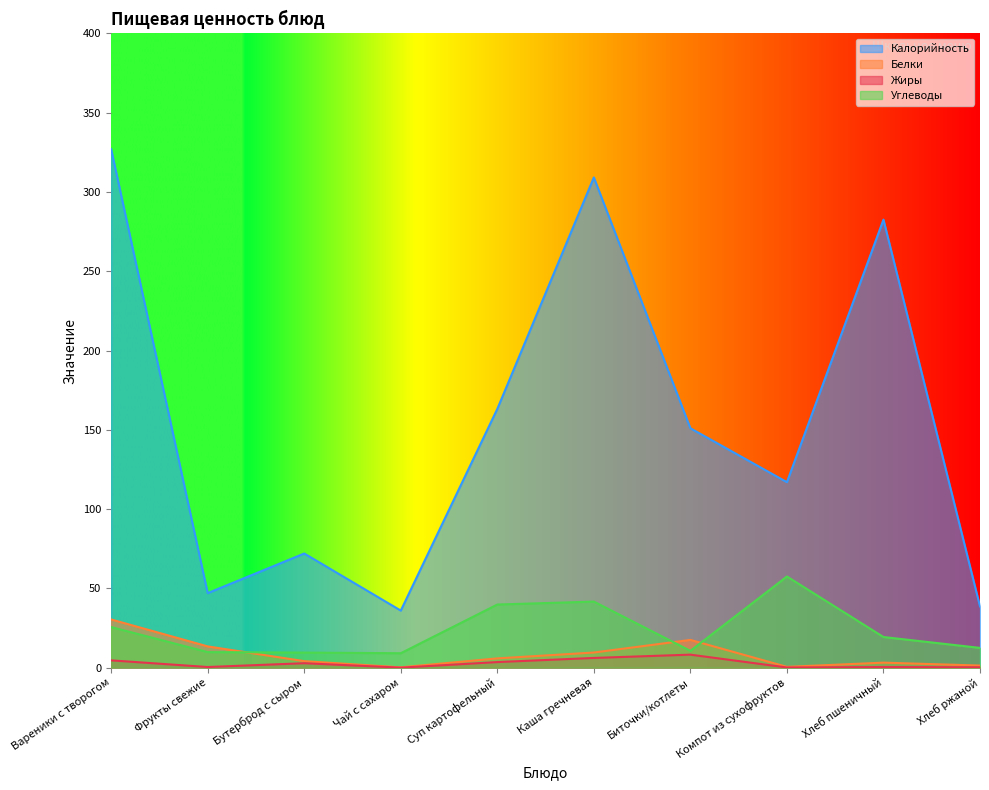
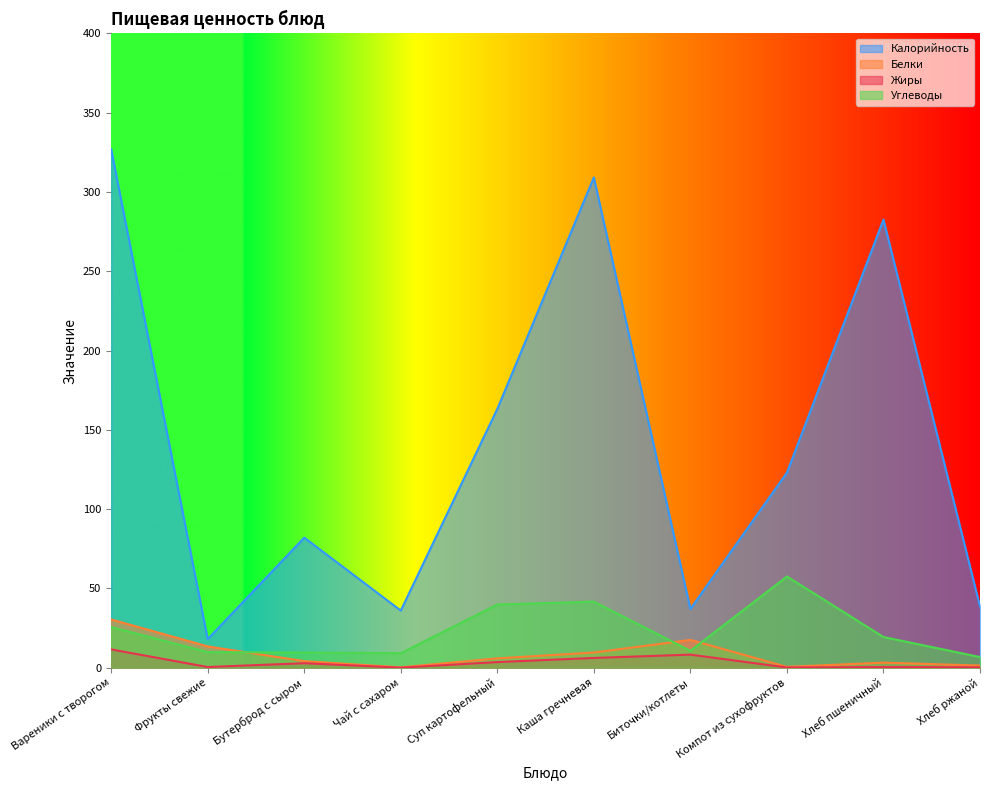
Жиры, Вареники с творогом: 5 -> 12
Калорийность, Фрукты свежие: 47 -> 18
Калорийность, Бутерброд с сыром: 72 -> 82
Калорийность, Биточки/котлеты: 151 -> 37
Калорийность, Компот из сухофруктов: 117 -> 123
Углеводы, Хлеб ржаной: 12 -> 7
